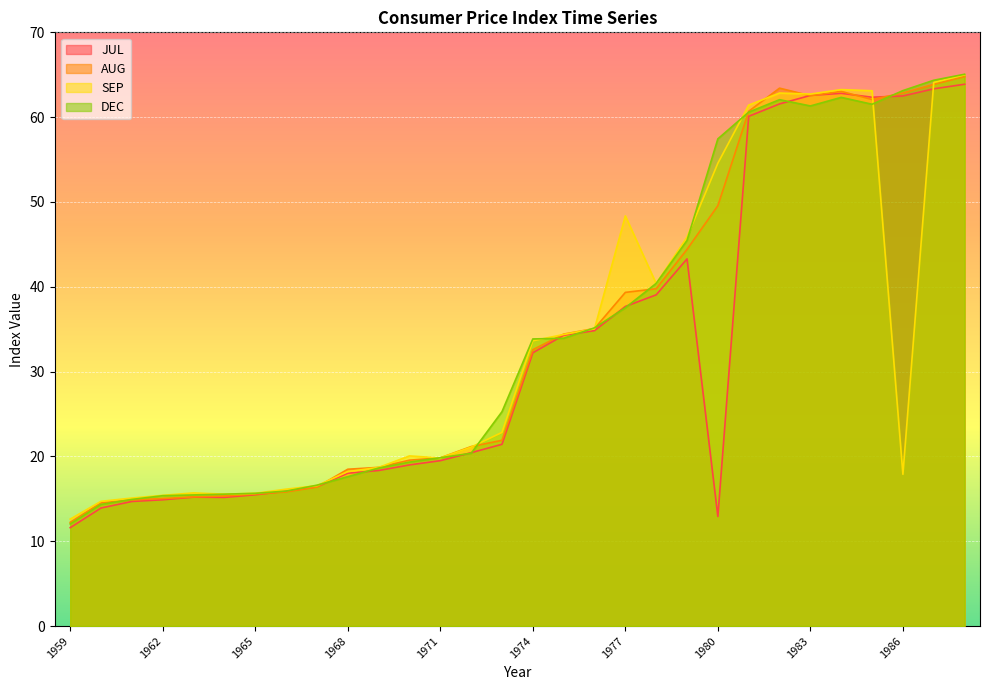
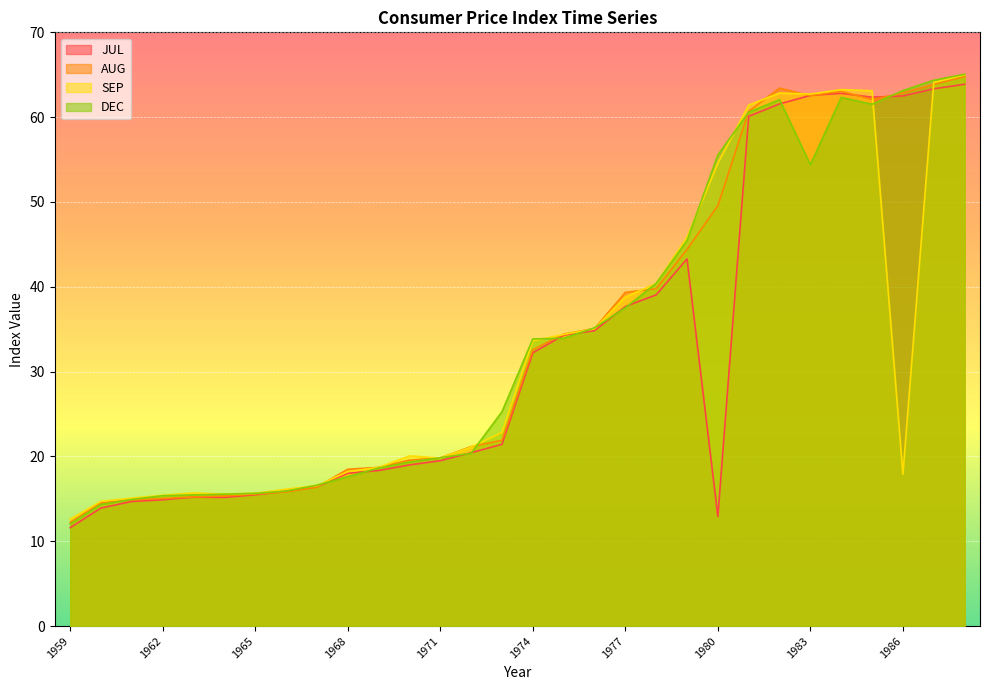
SEP, 1977: 48 -> 39
DEC, 1980: 57 -> 56
DEC, 1983: 61 -> 54
